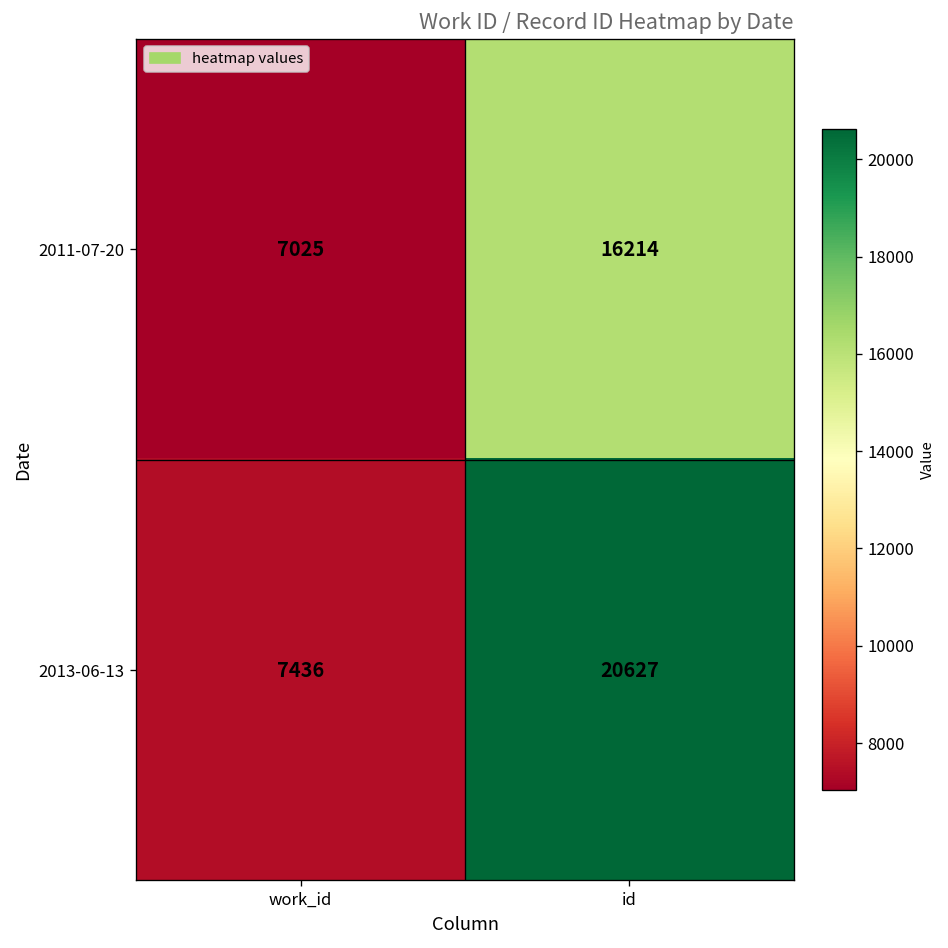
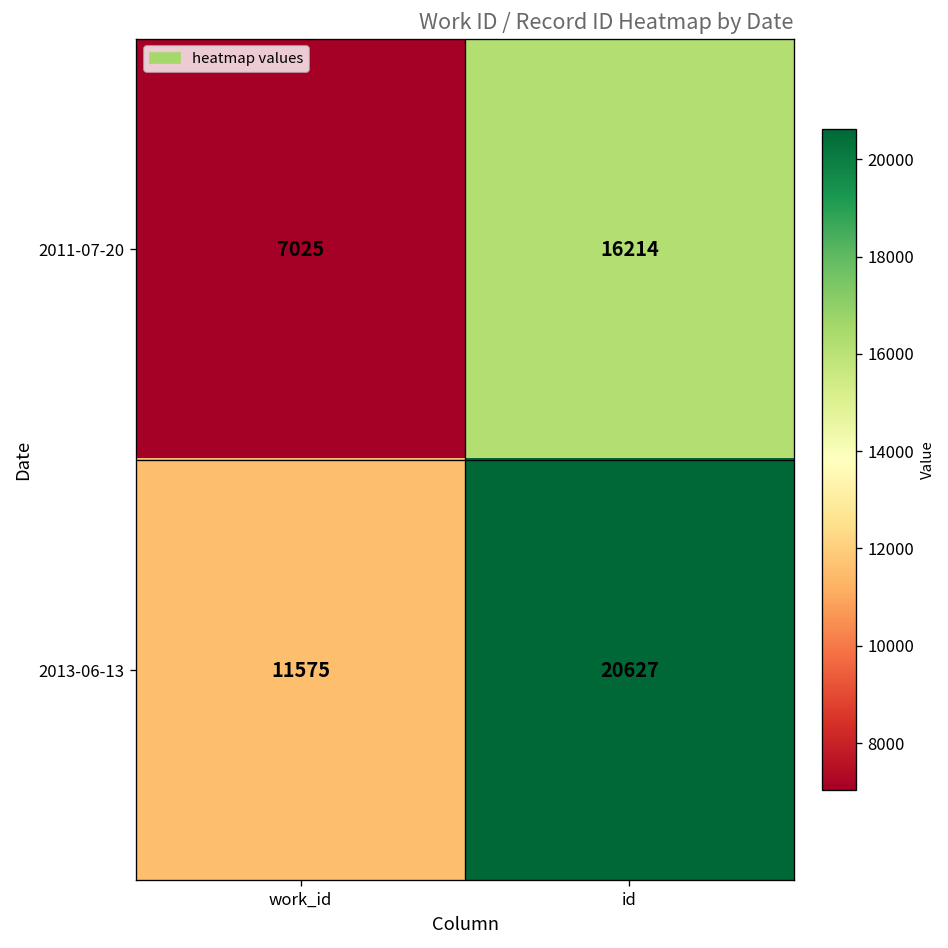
2013-06-13, work_id: 7436 -> 11575
